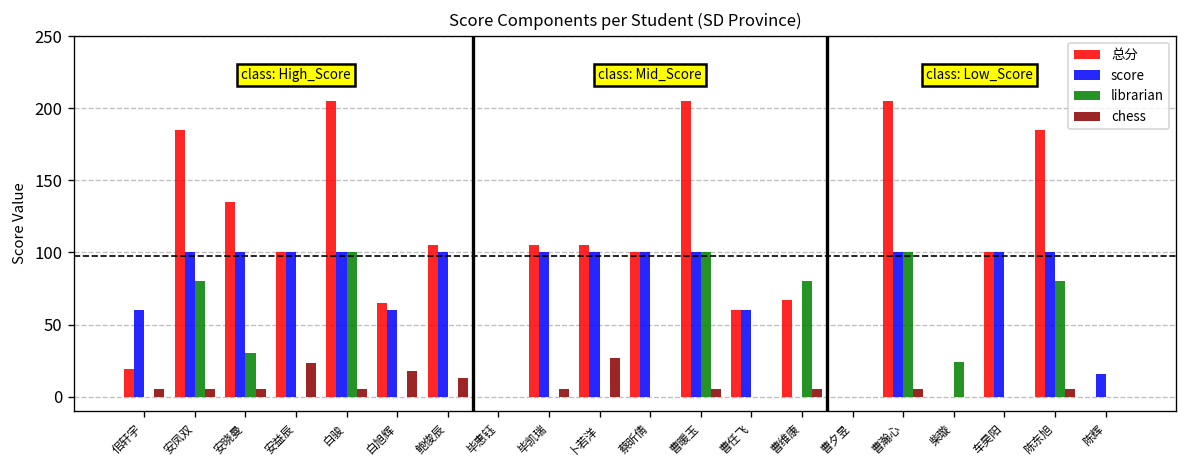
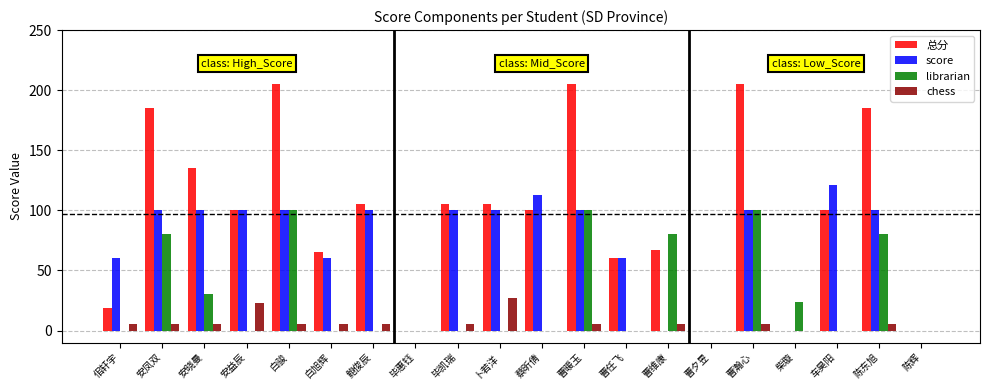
chess, 白旭辉: 18 -> 5
chess, 鲍俊辰: 13 -> 5
score, 蔡昕倩: 100 -> 113
score, 车昊阳: 100 -> 121
score, 陈辉: 16 -> 0
